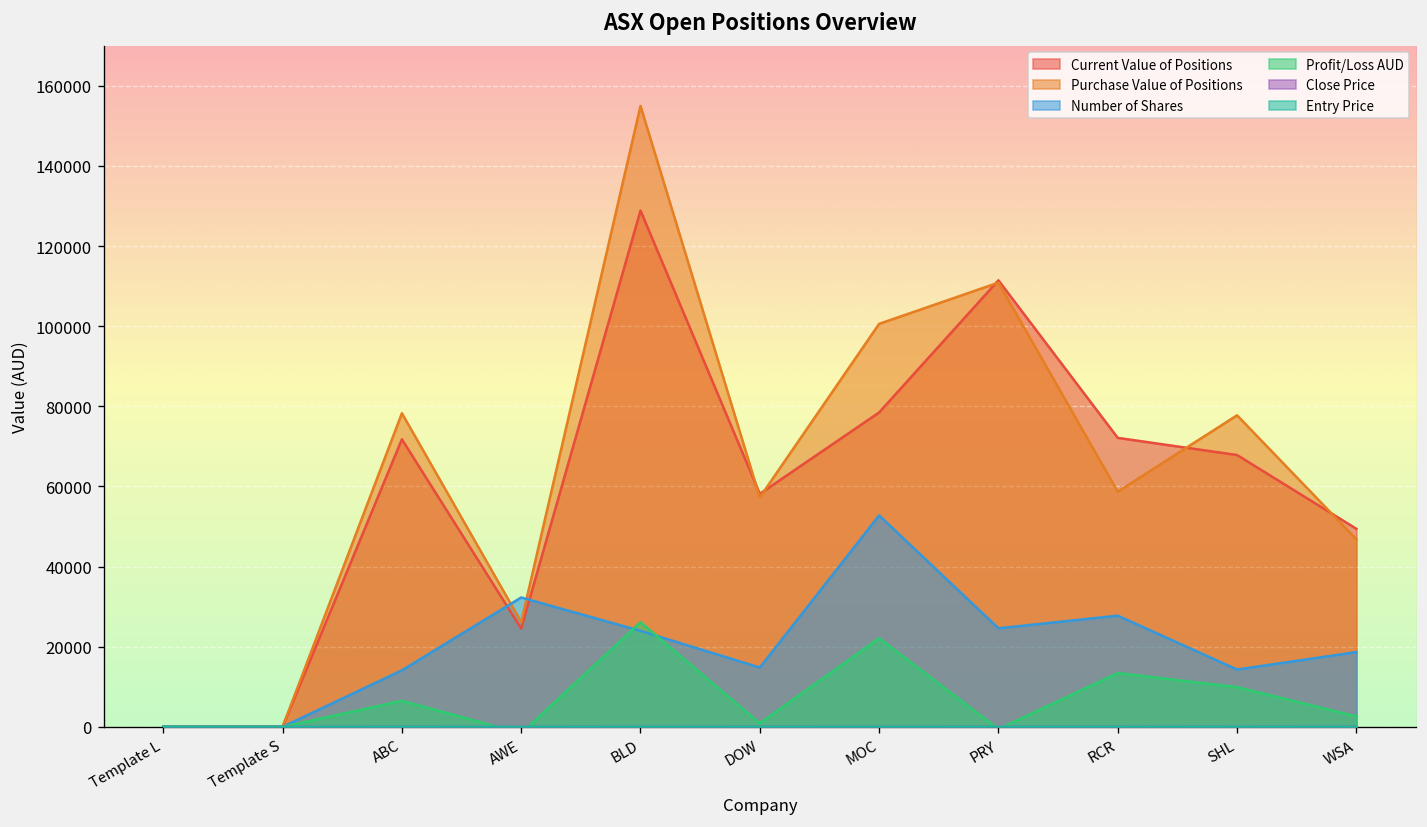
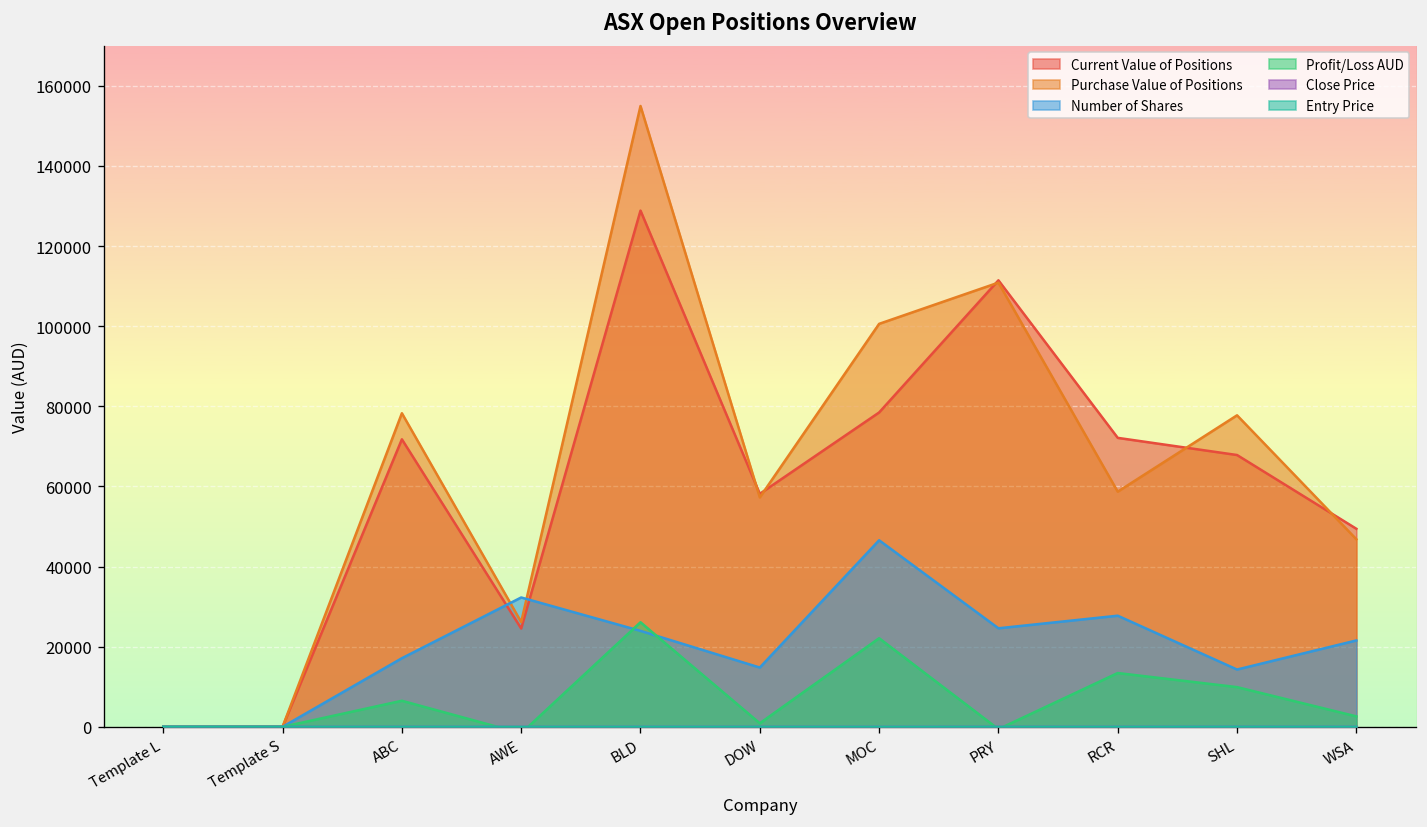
Number of Shares, ABC: 14000 -> 17000
Number of Shares, MOC: 53000 -> 47000
Number of Shares, WSA: 19000 -> 22000
